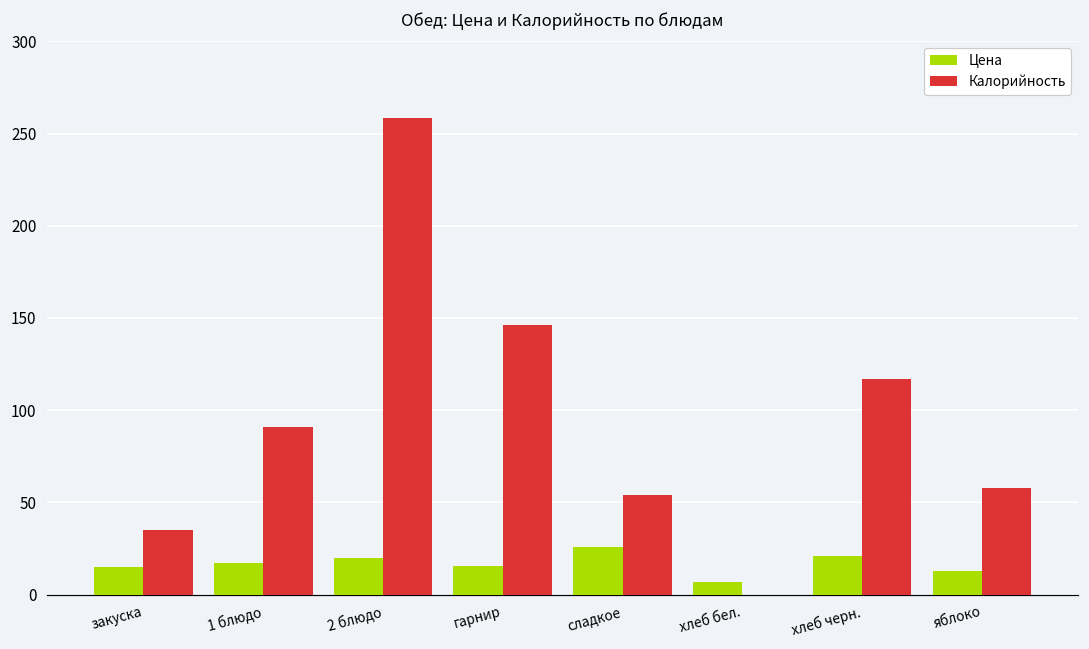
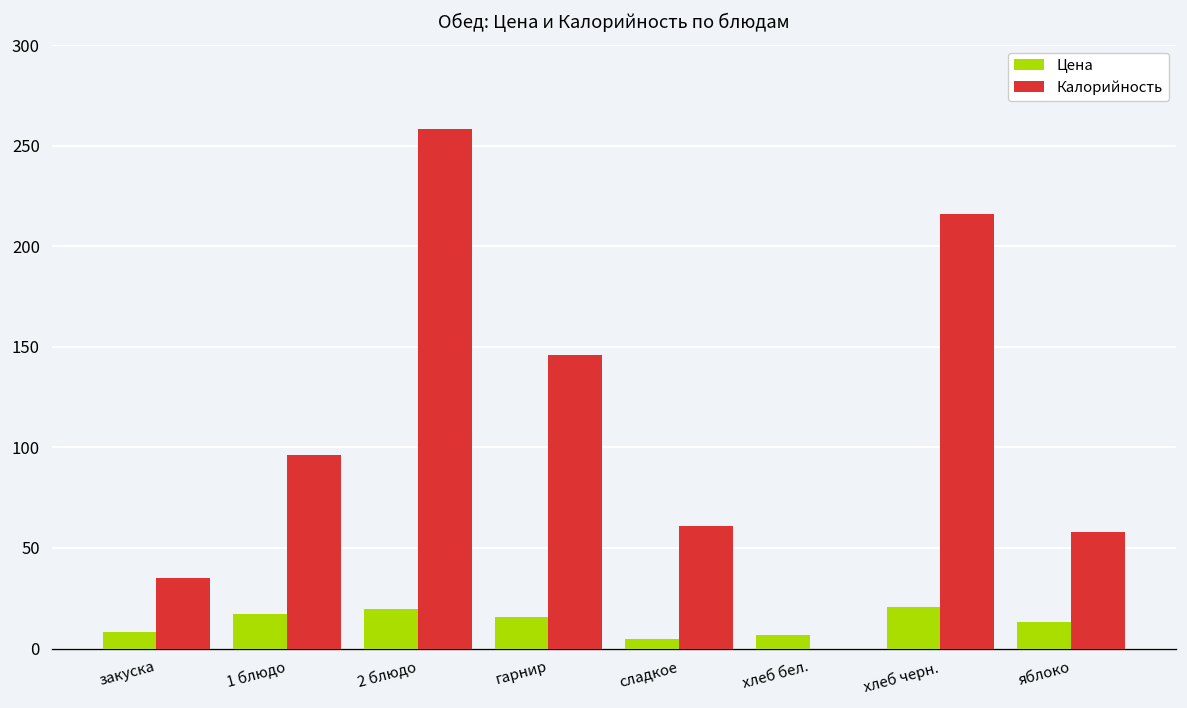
Цена, закуска: 15 -> 8
Калорийность, 1 блюдо: 91 -> 96
Цена, сладкое: 26 -> 5
Калорийность, сладкое: 54 -> 61
Калорийность, хлеб черн.: 117 -> 216
